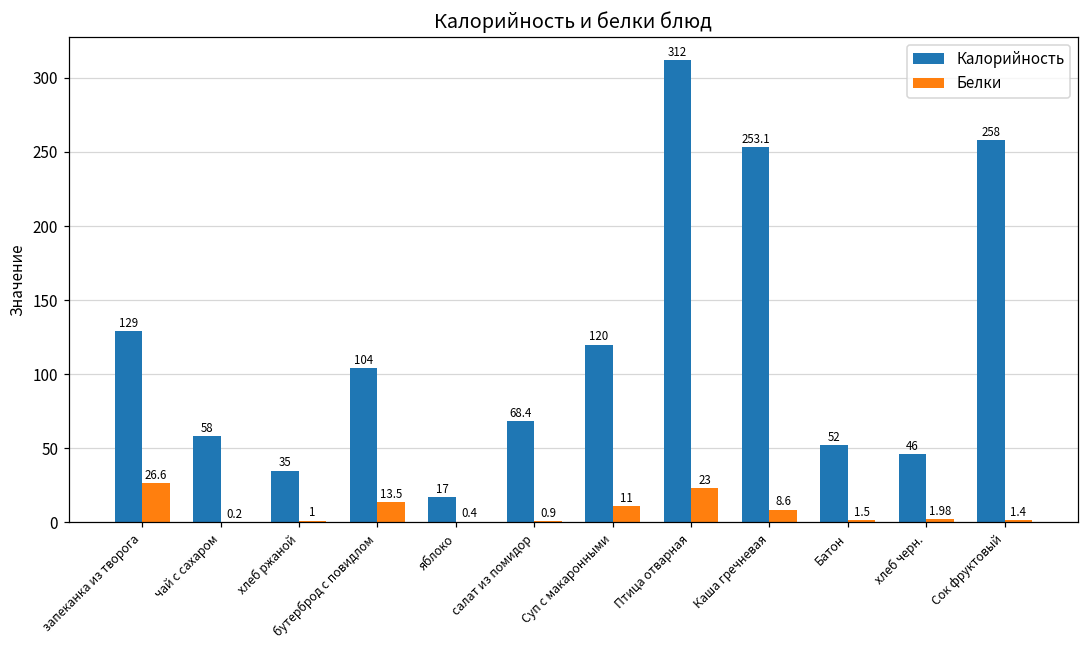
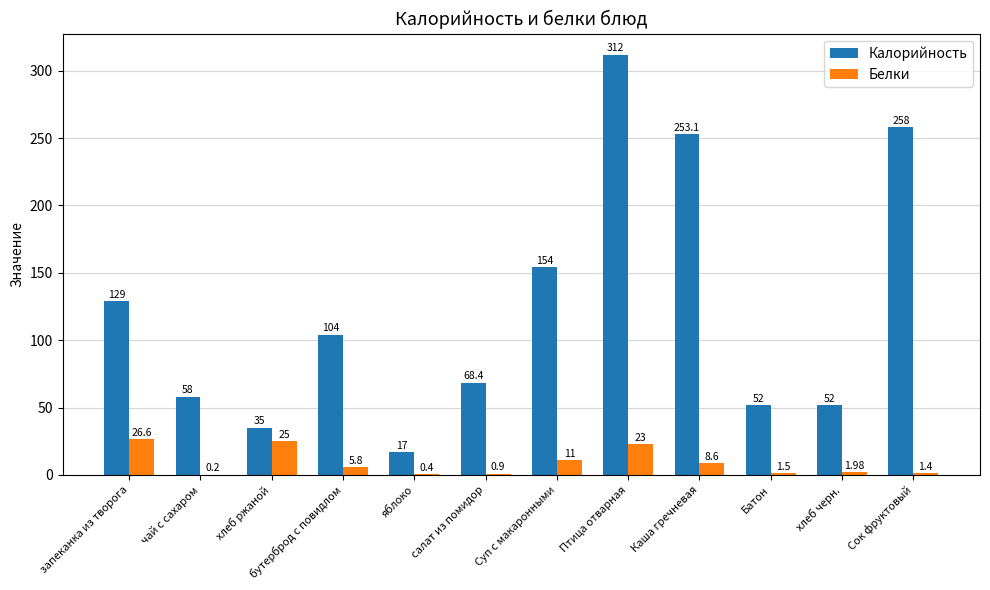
Белки, хлеб ржаной: 1 -> 25
Белки, бутерброд с повидлом: 13.5 -> 5.8
Калорийность, Суп с макаронными: 120 -> 154
Калорийность, хлеб черн.: 46 -> 52
